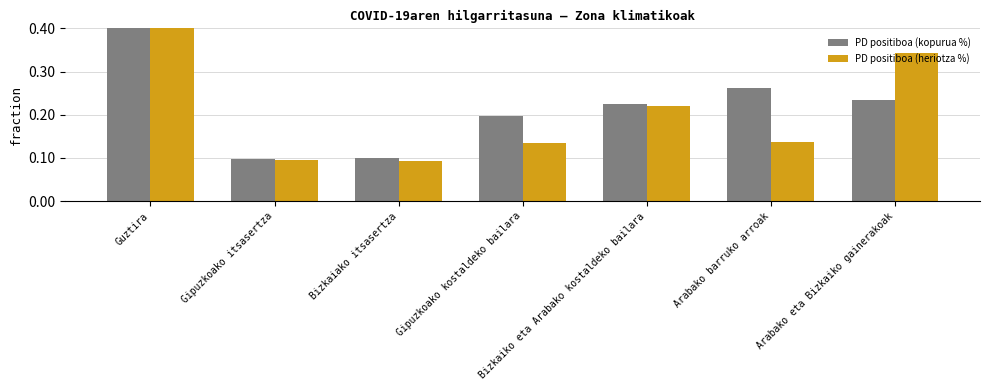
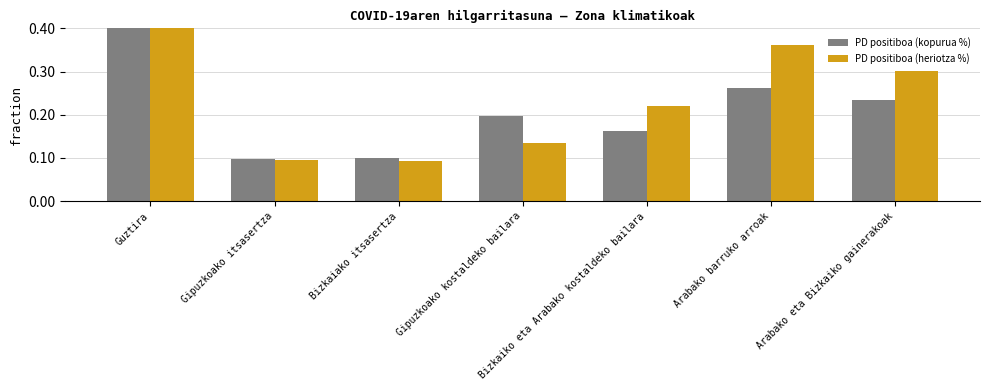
PD positiboa (kopurua %), Bizkaiko eta Arabako kostaldeko bailara: 0.23 -> 0.16
PD positiboa (heriotza %), Arabako barruko arroak: 0.14 -> 0.36
PD positiboa (heriotza %), Arabako eta Bizkaiko gainerakoak: 0.34 -> 0.30
